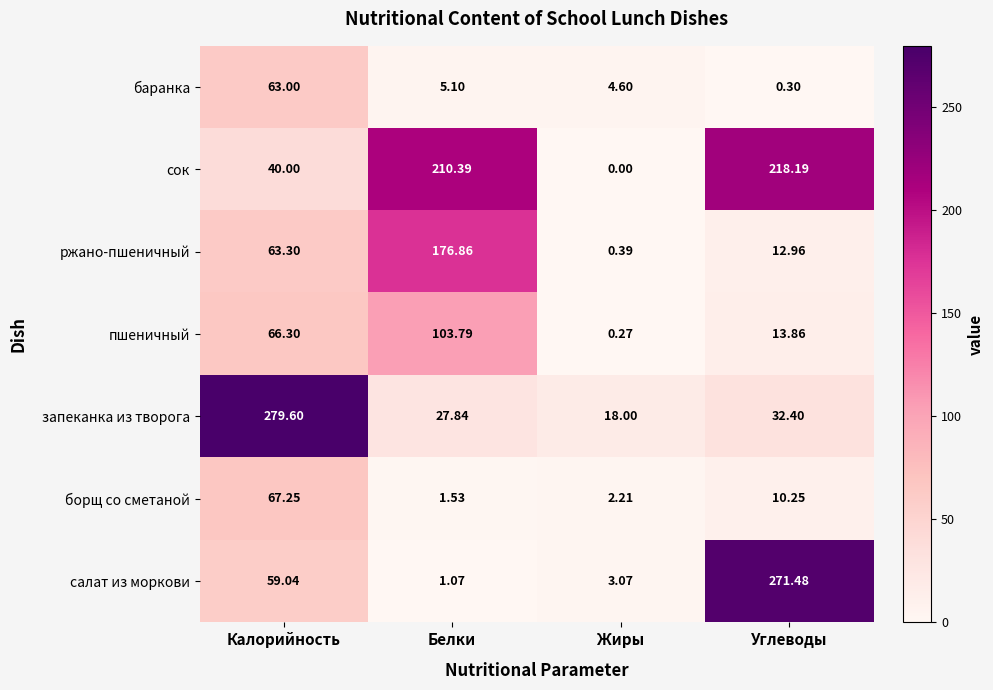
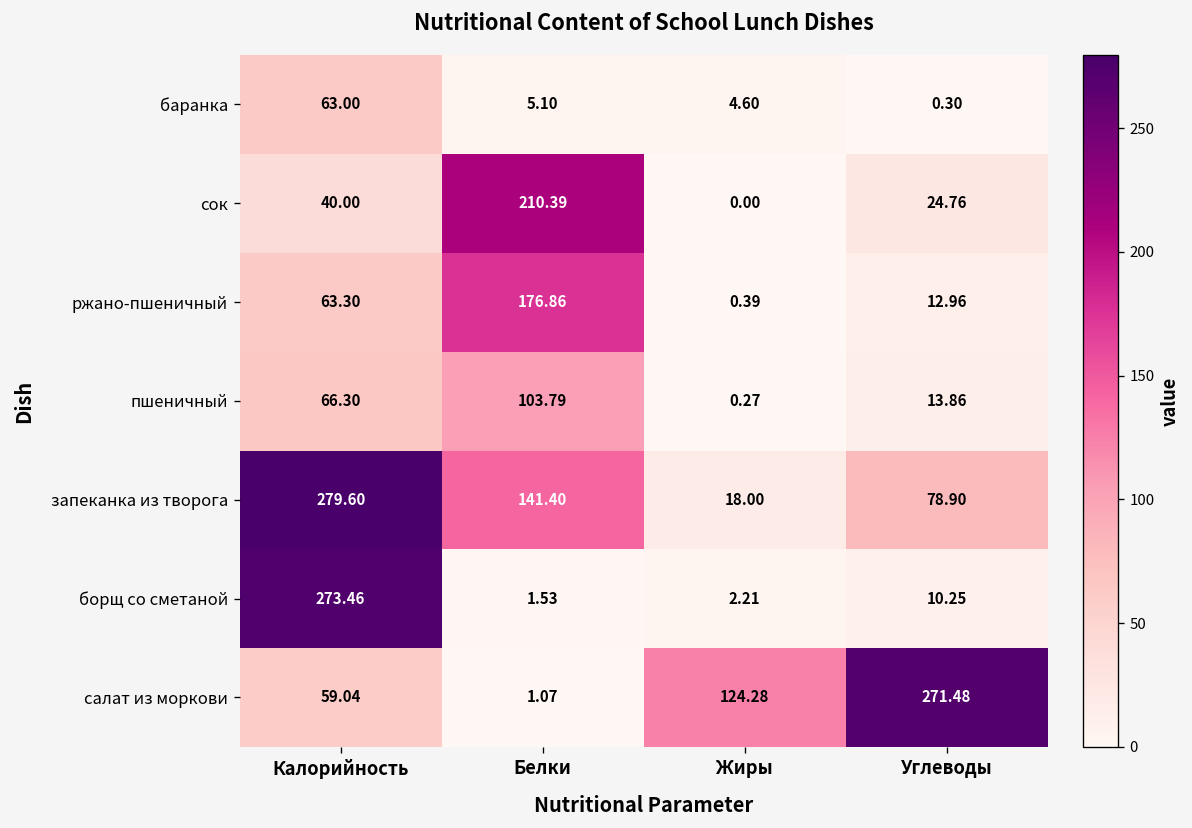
сок, Углеводы: 218.19 -> 24.76
запеканка из творога, Белки: 27.84 -> 141.40
запеканка из творога, Углеводы: 32.40 -> 78.90
борщ со сметаной, Калорийность: 67.25 -> 273.46
салат из моркови, Жиры: 3.07 -> 124.28
